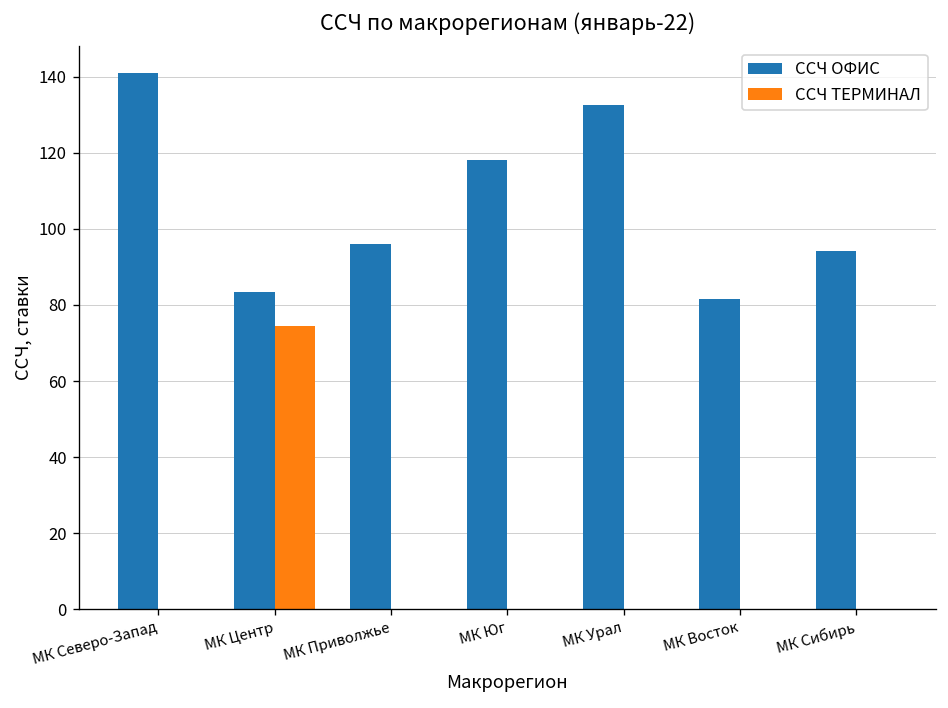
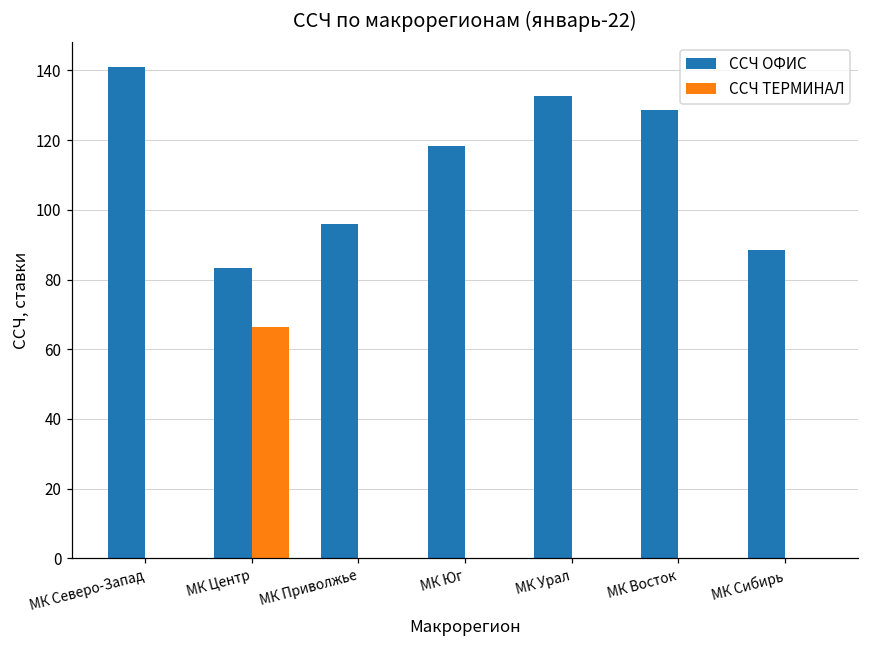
ССЧ ТЕРМИНАЛ, МК Центр: 75 -> 67
ССЧ ОФИС, МК Восток: 82 -> 129
ССЧ ОФИС, МК Сибирь: 94 -> 88
